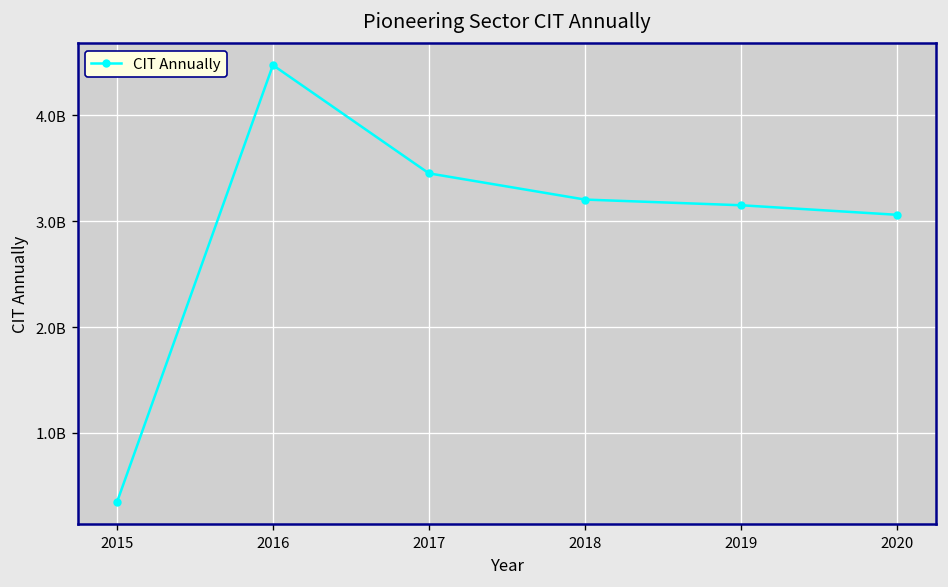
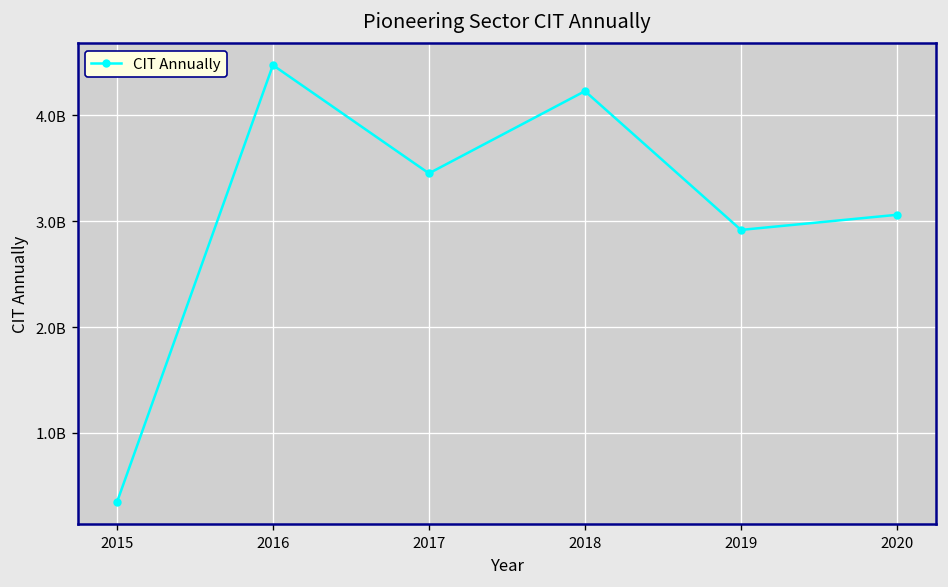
2018: 3200000000 -> 4200000000
2019: 3200000000 -> 2900000000
